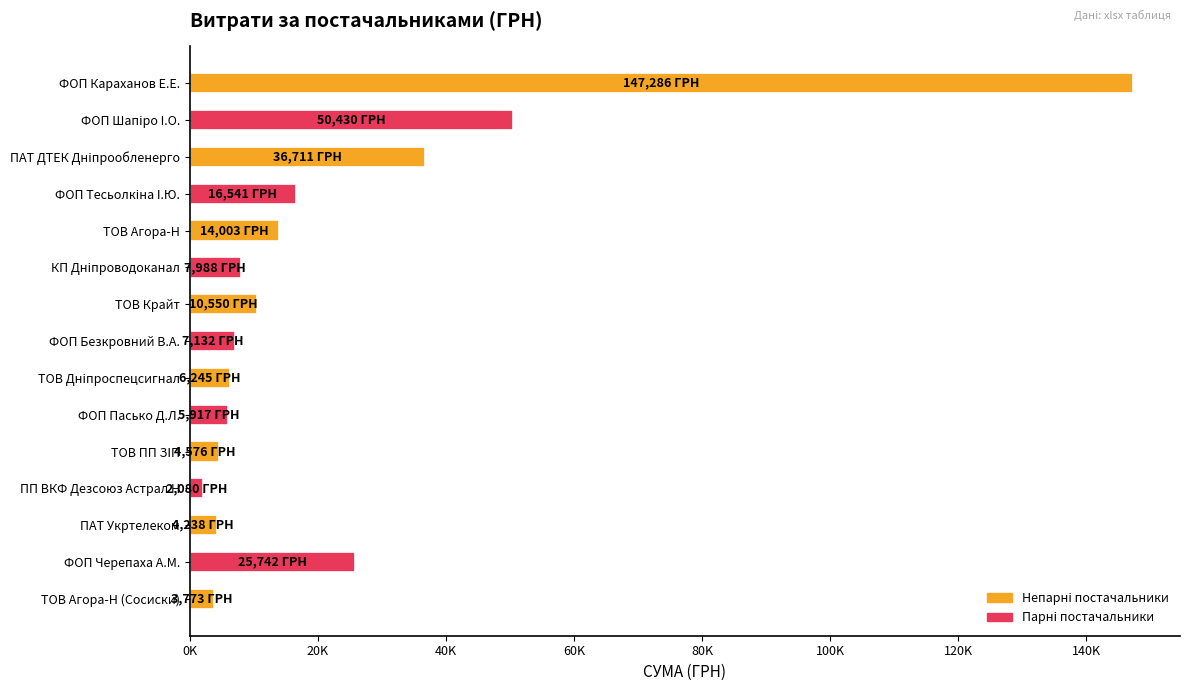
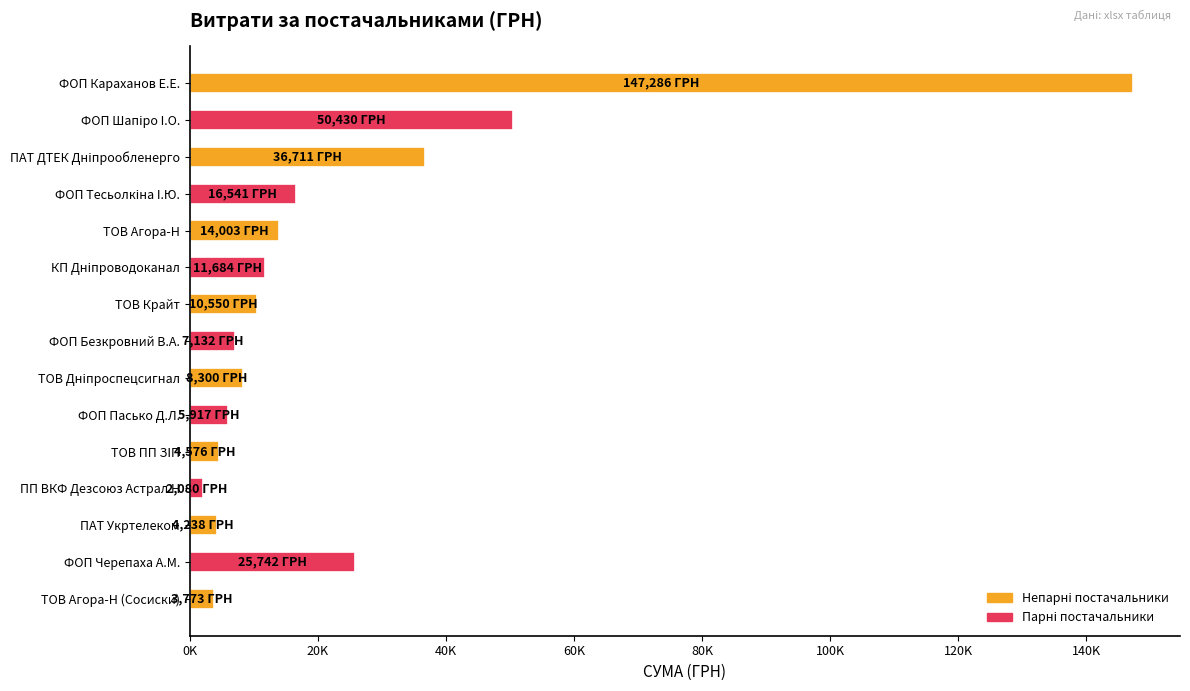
КП Дніпроводоканал: 7,988 -> 11,684
ТОВ Дніпроспецсигнал: 6,245 -> 8,300
